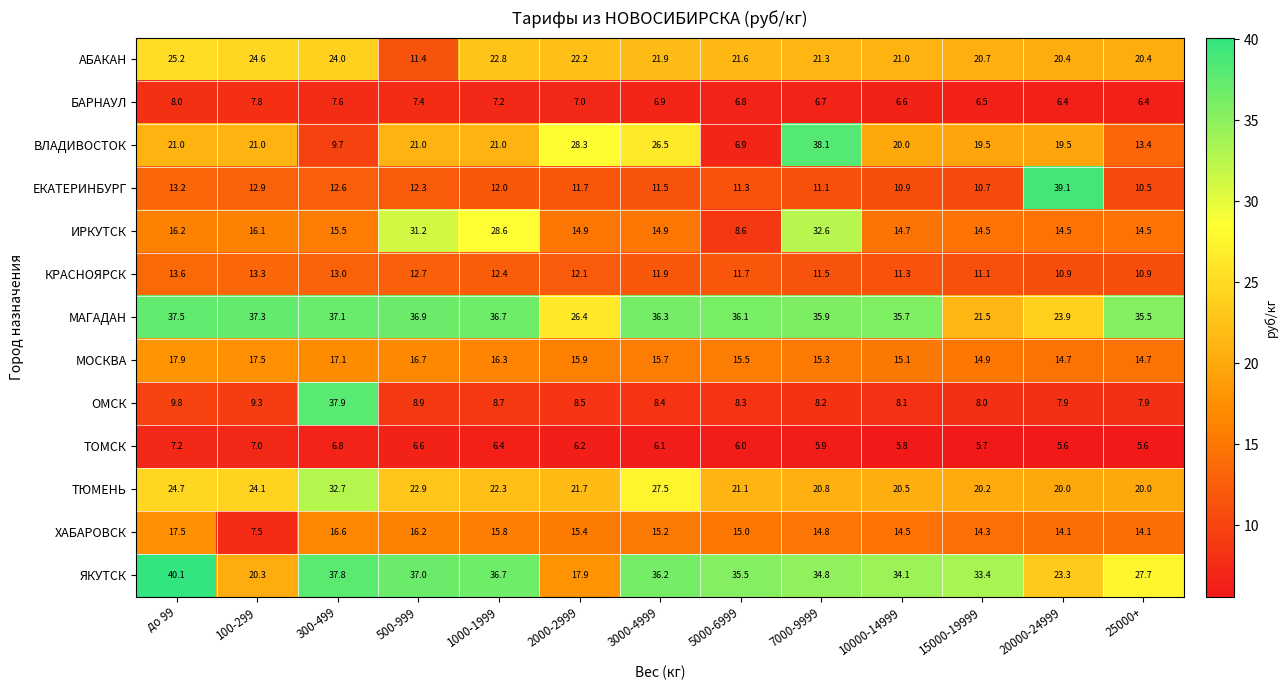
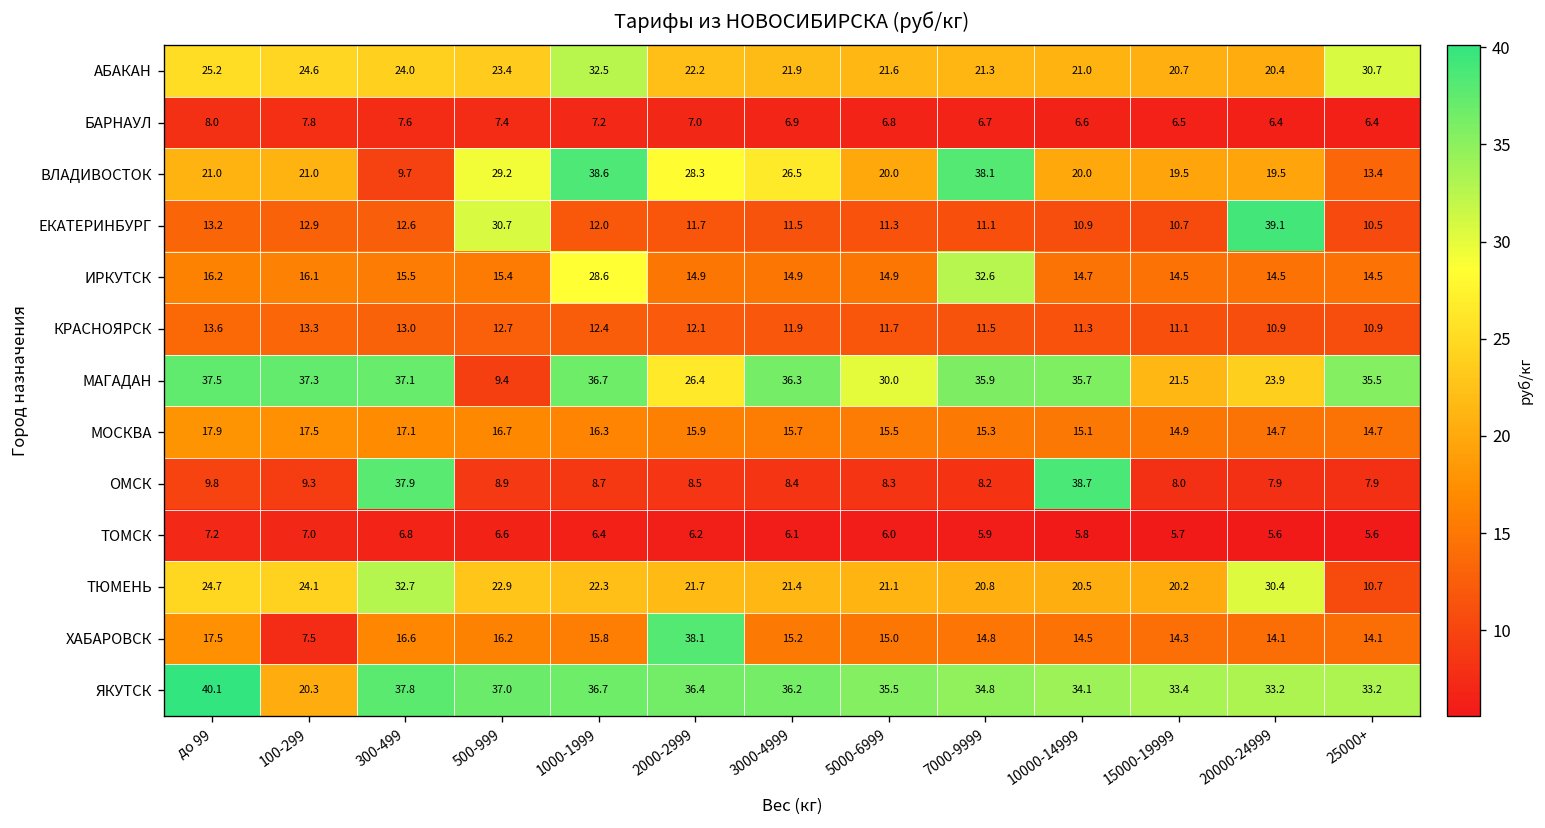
АБАКАН, 500-999: 11.4 -> 23.4
АБАКАН, 1000-1999: 22.8 -> 32.5
АБАКАН, 25000+: 20.4 -> 30.7
ВЛАДИВОСТОК, 500-999: 21.0 -> 29.2
ВЛАДИВОСТОК, 1000-1999: 21.0 -> 38.6
ВЛАДИВОСТОК, 5000-6999: 6.9 -> 20.0
ЕКАТЕРИНБУРГ, 500-999: 12.3 -> 30.7
ИРКУТСК, 500-999: 31.2 -> 15.4
ИРКУТСК, 5000-6999: 8.6 -> 14.9
МАГАДАН, 500-999: 36.9 -> 9.4
МАГАДАН, 5000-6999: 36.1 -> 30.0
ОМСК, 10000-14999: 8.1 -> 38.7
ТЮМЕНЬ, 3000-4999: 27.5 -> 21.4
ТЮМЕНЬ, 20000-24999: 20.0 -> 30.4
ТЮМЕНЬ, 25000+: 20.0 -> 10.7
ХАБАРОВСК, 2000-2999: 15.4 -> 38.1
ЯКУТСК, 2000-2999: 17.9 -> 36.4
ЯКУТСК, 20000-24999: 23.3 -> 33.2
ЯКУТСК, 25000+: 27.7 -> 33.2
